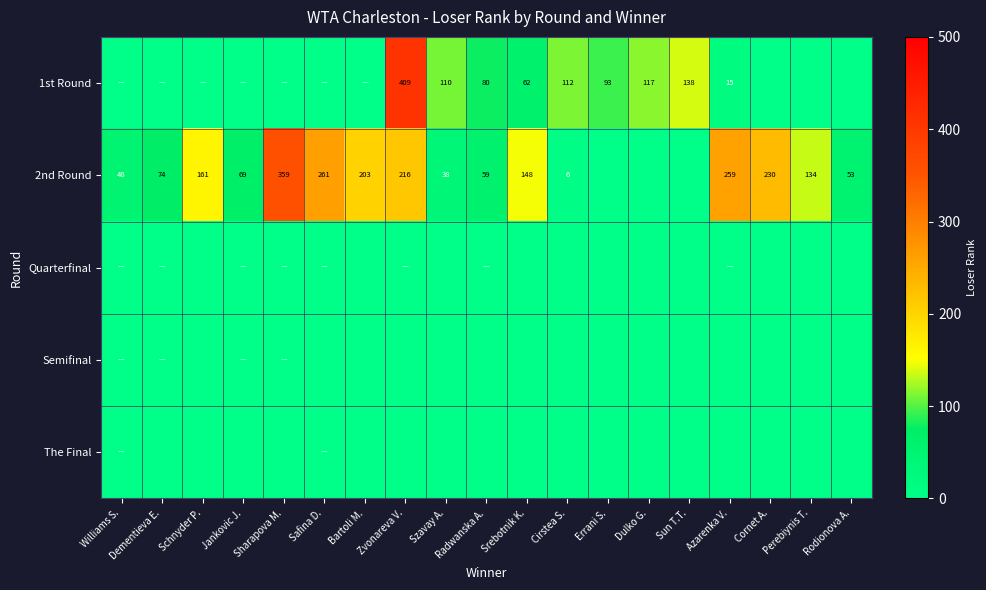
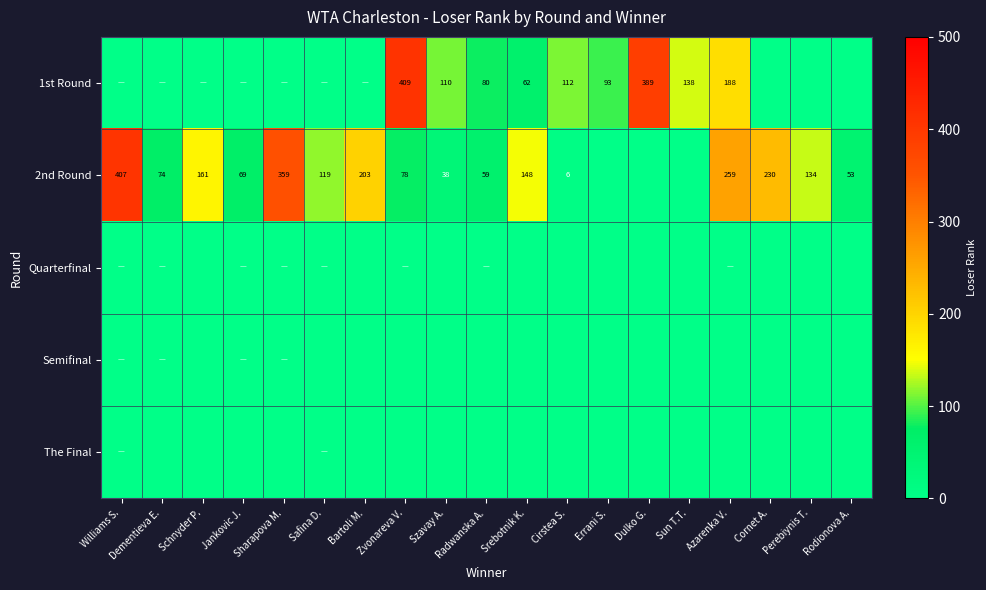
1st Round, Dulko G.: 117 -> 389
1st Round, Azarenka V.: 15 -> 188
2nd Round, Williams S.: 48 -> 407
2nd Round, Safina D.: 261 -> 119
2nd Round, Zvonareva V.: 216 -> 78
